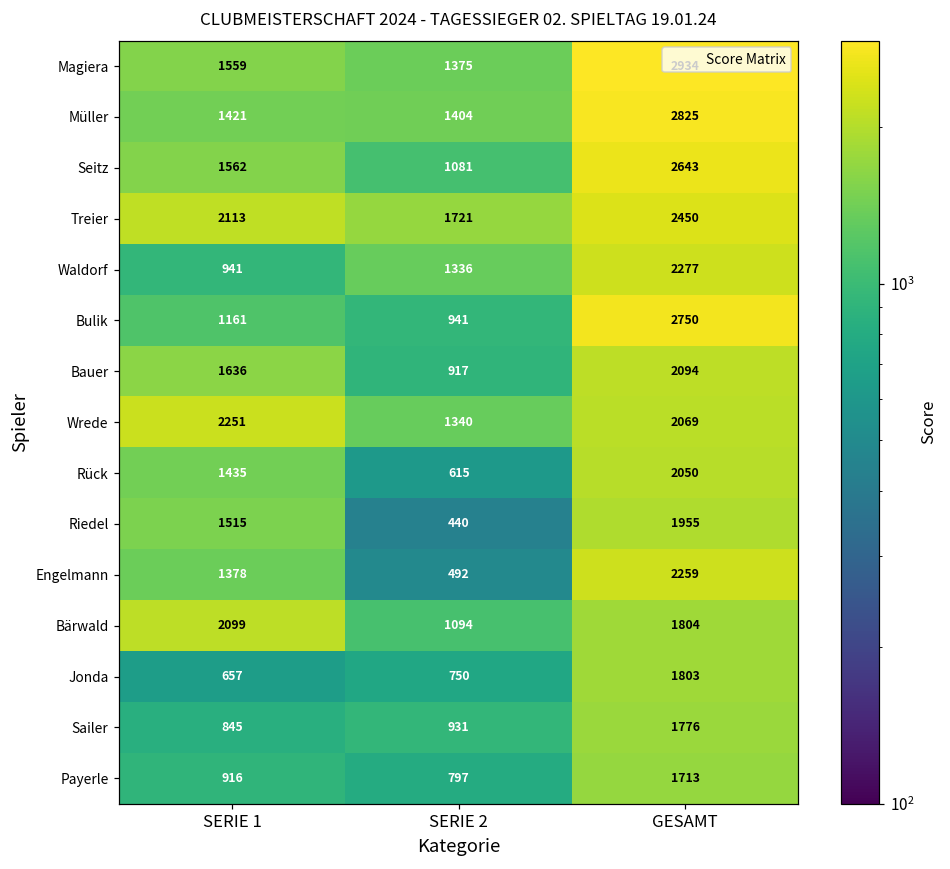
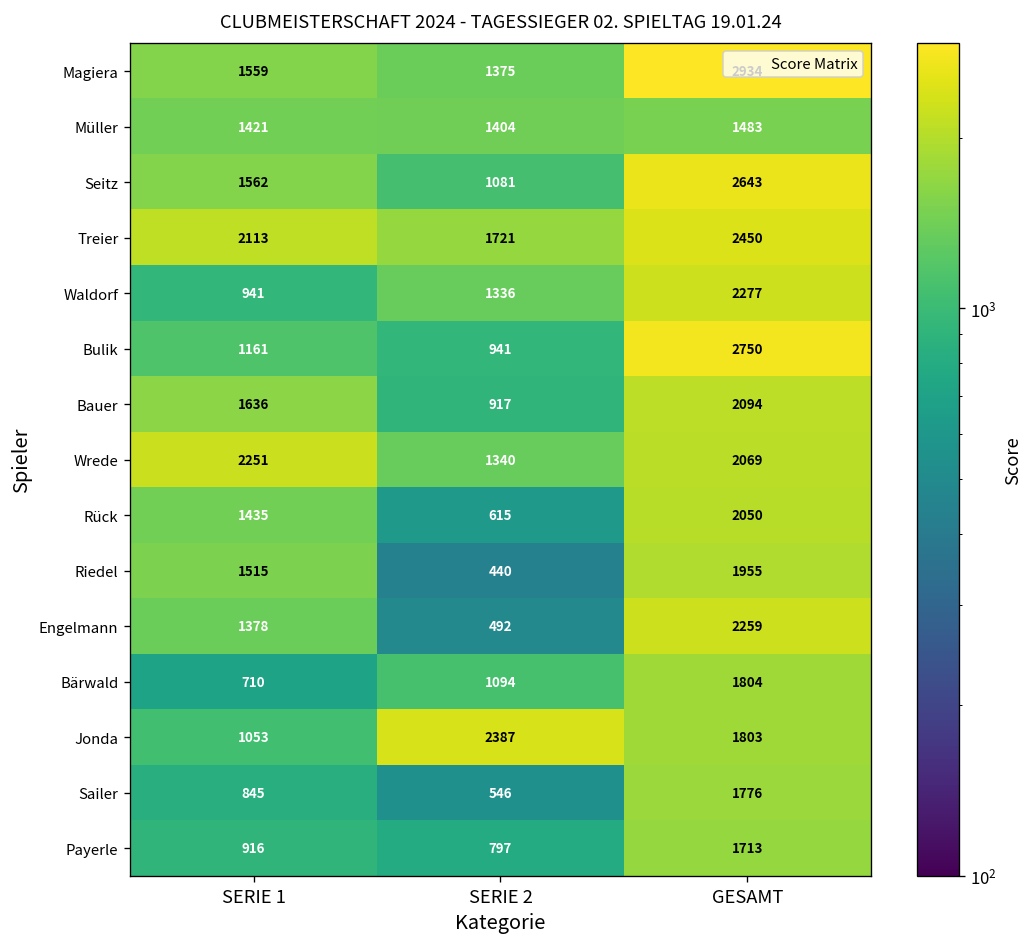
Müller, GESAMT: 2825 -> 1483
Bärwald, SERIE 1: 2099 -> 710
Jonda, SERIE 1: 657 -> 1053
Jonda, SERIE 2: 750 -> 2387
Sailer, SERIE 2: 931 -> 546
